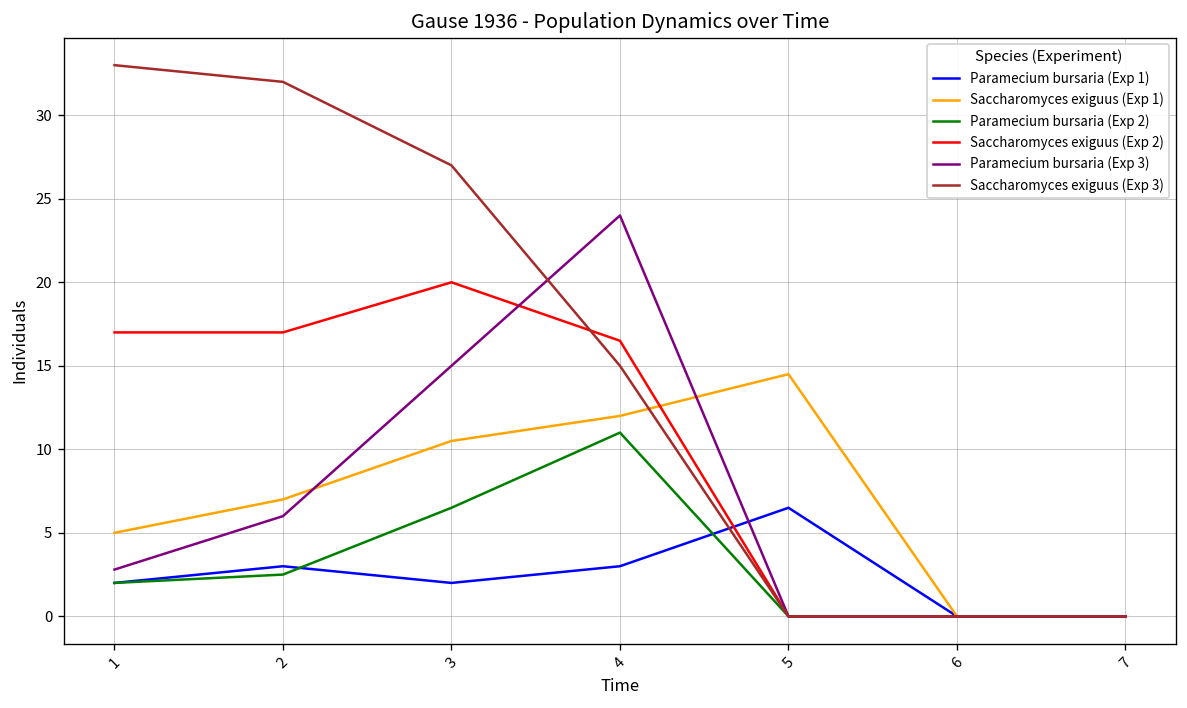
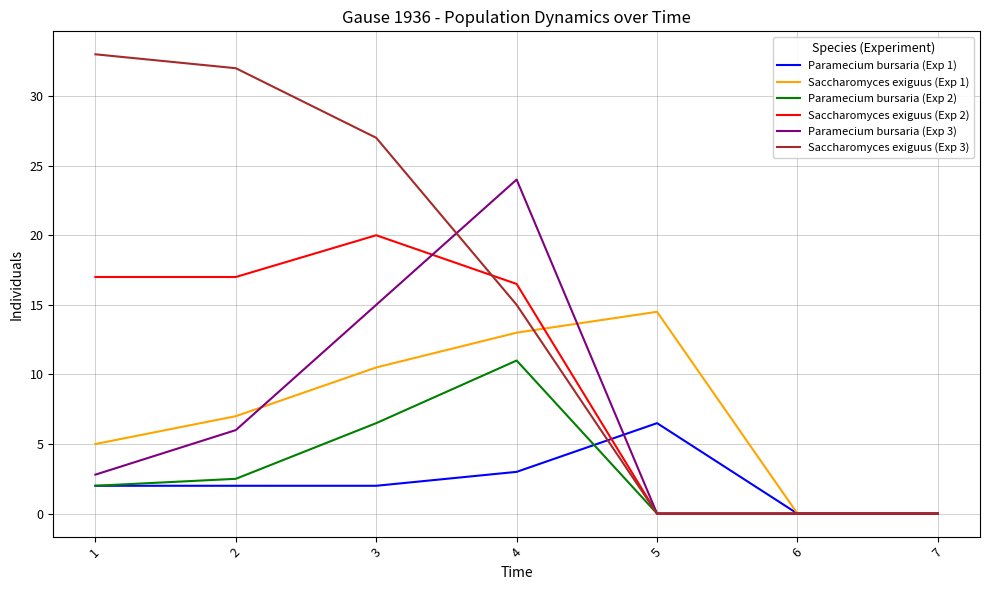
Paramecium bursaria (Exp 1), 2: 3 -> 2
Saccharomyces exiguus (Exp 1), 4: 12 -> 13
